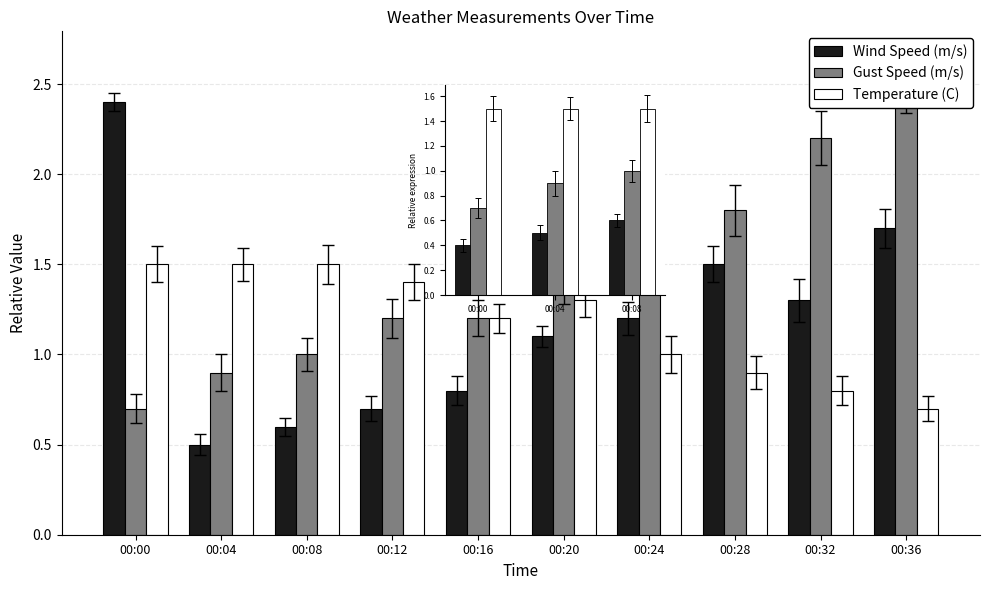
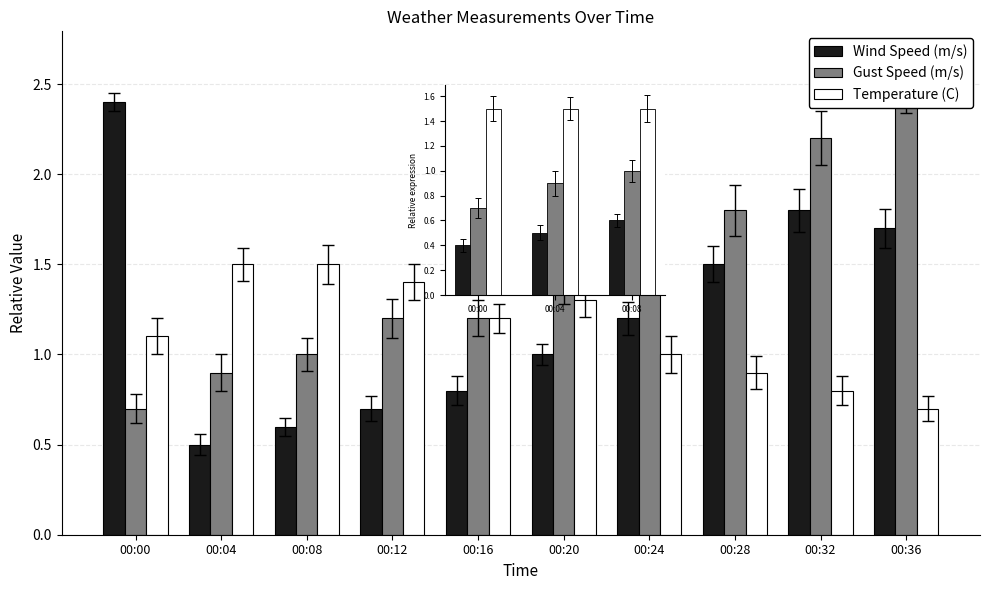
Weather Measurements Over Time, Temperature (C), 00:00: 1.5 -> 1.1
Weather Measurements Over Time, Wind Speed (m/s), 00:20: 1.1 -> 1.0
Weather Measurements Over Time, Wind Speed (m/s), 00:32: 1.3 -> 1.8
